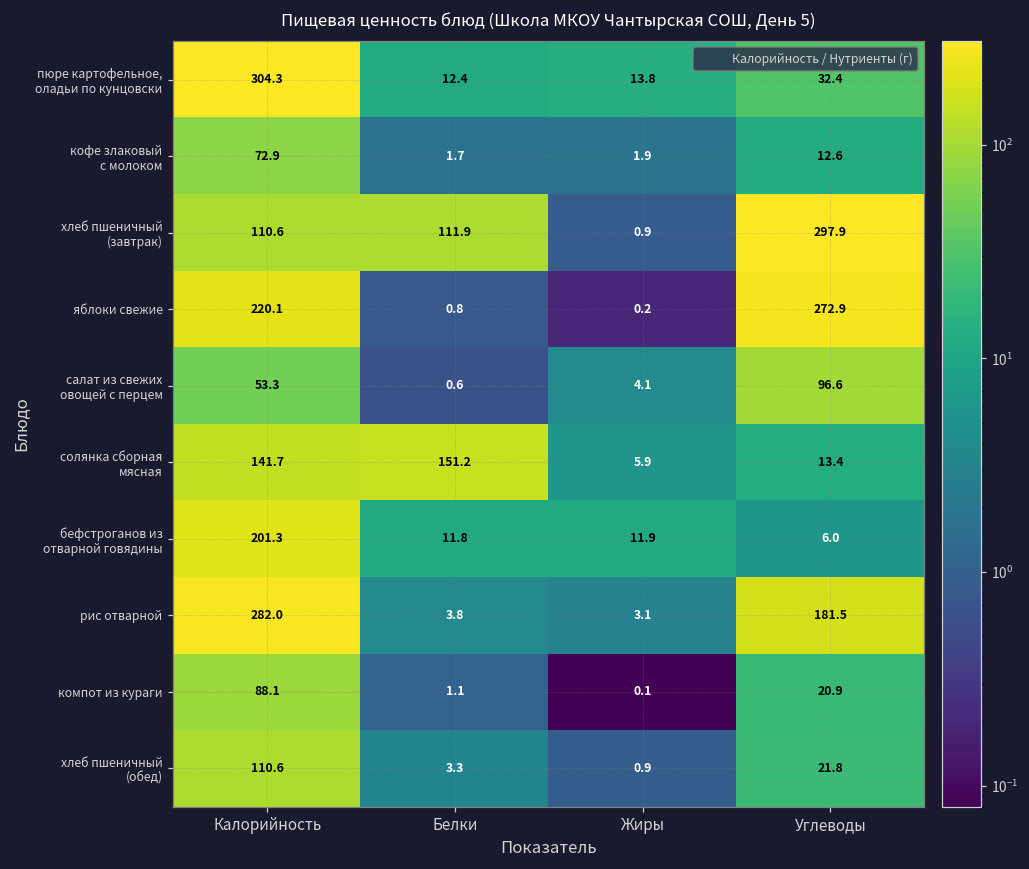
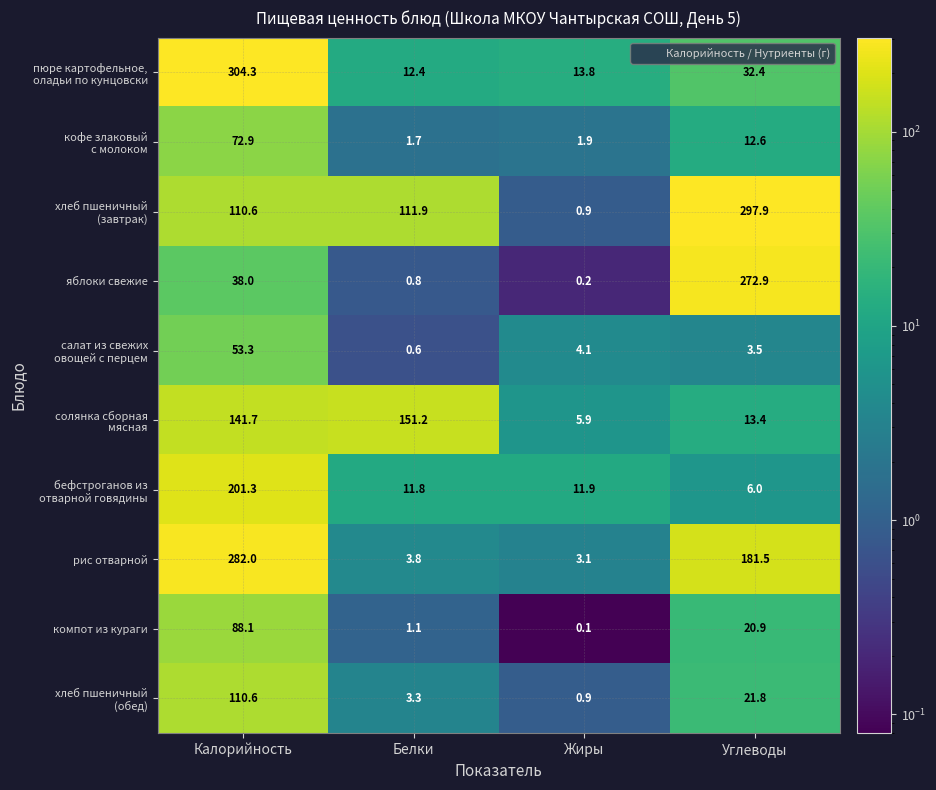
яблоки свежие, Калорийность: 220.1 -> 38.0
салат из свежих овощей с перцем, Углеводы: 96.6 -> 3.5
